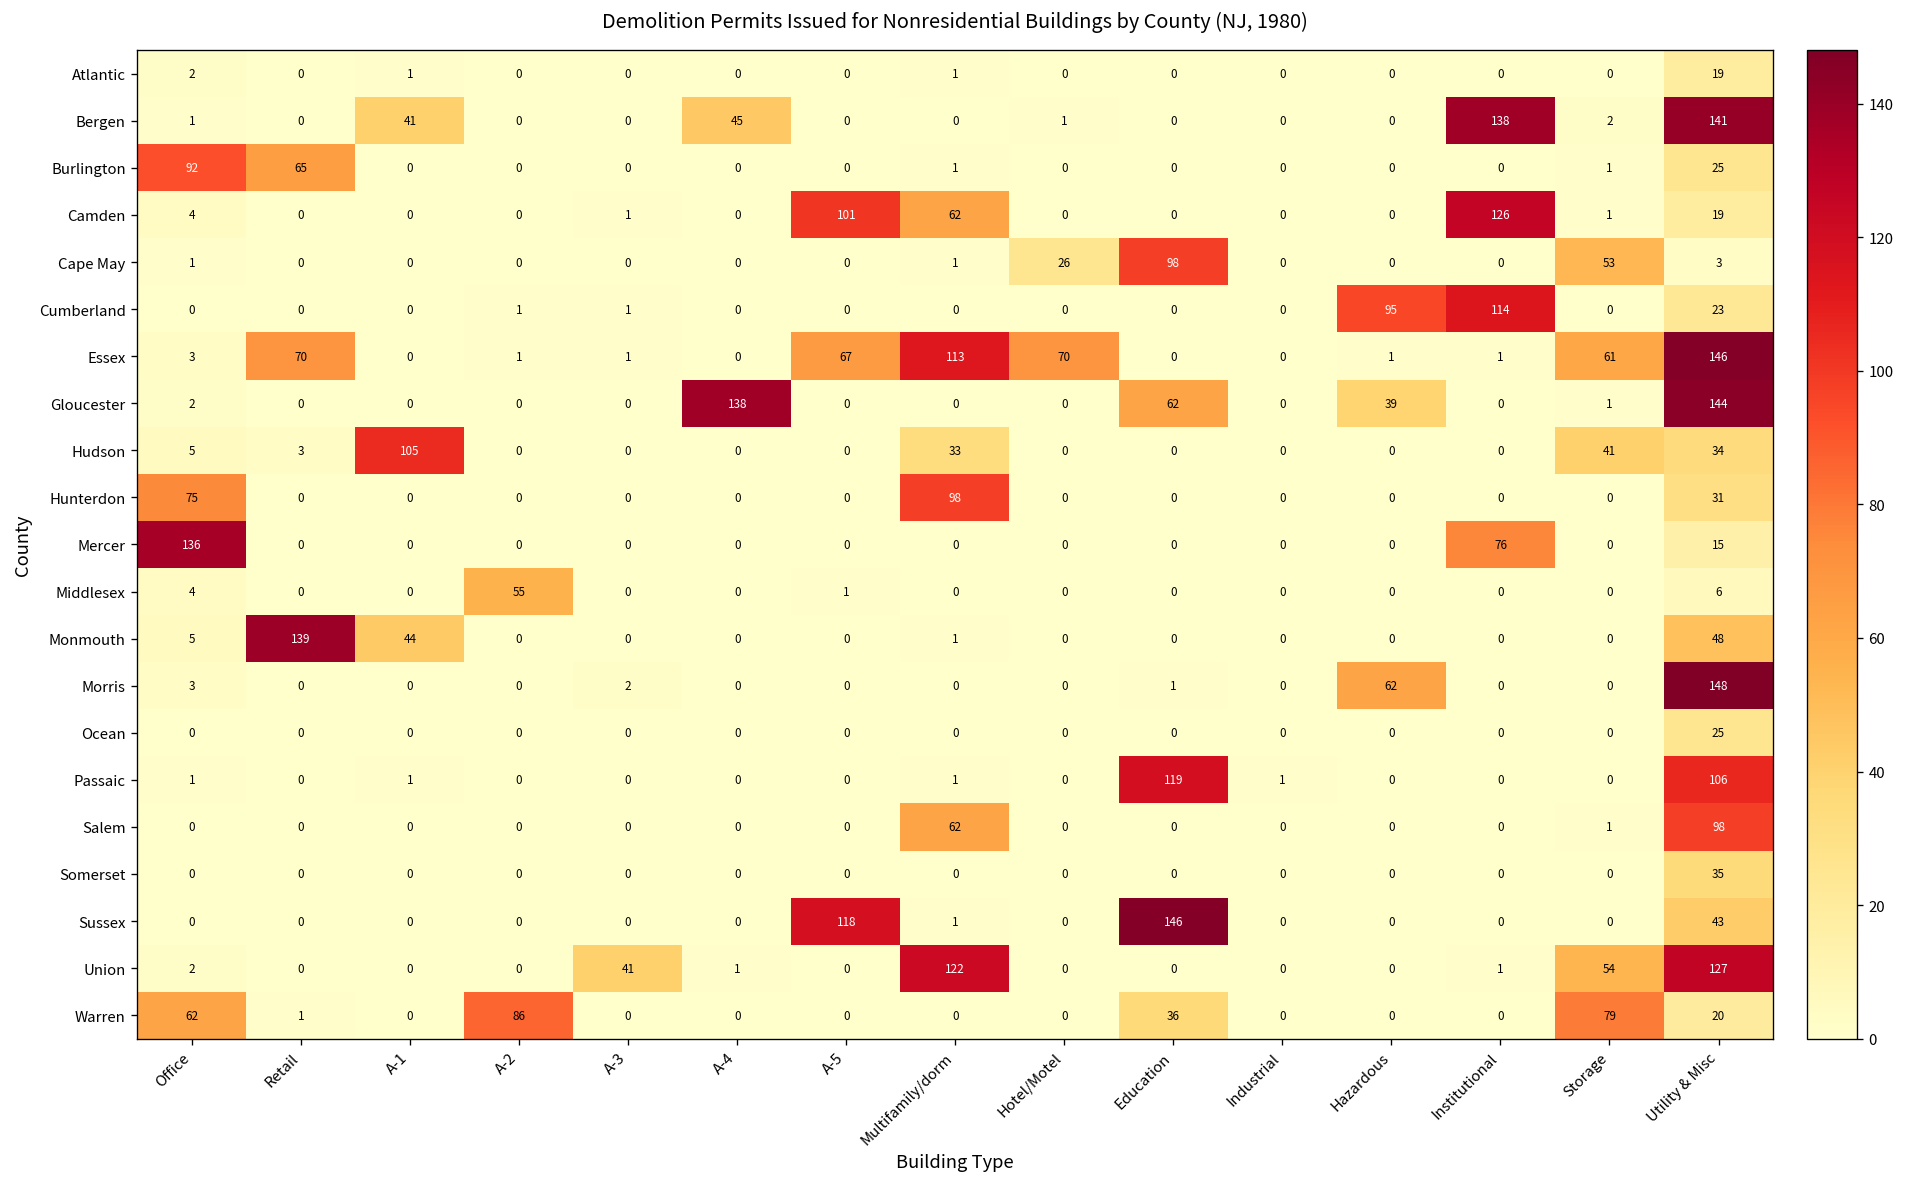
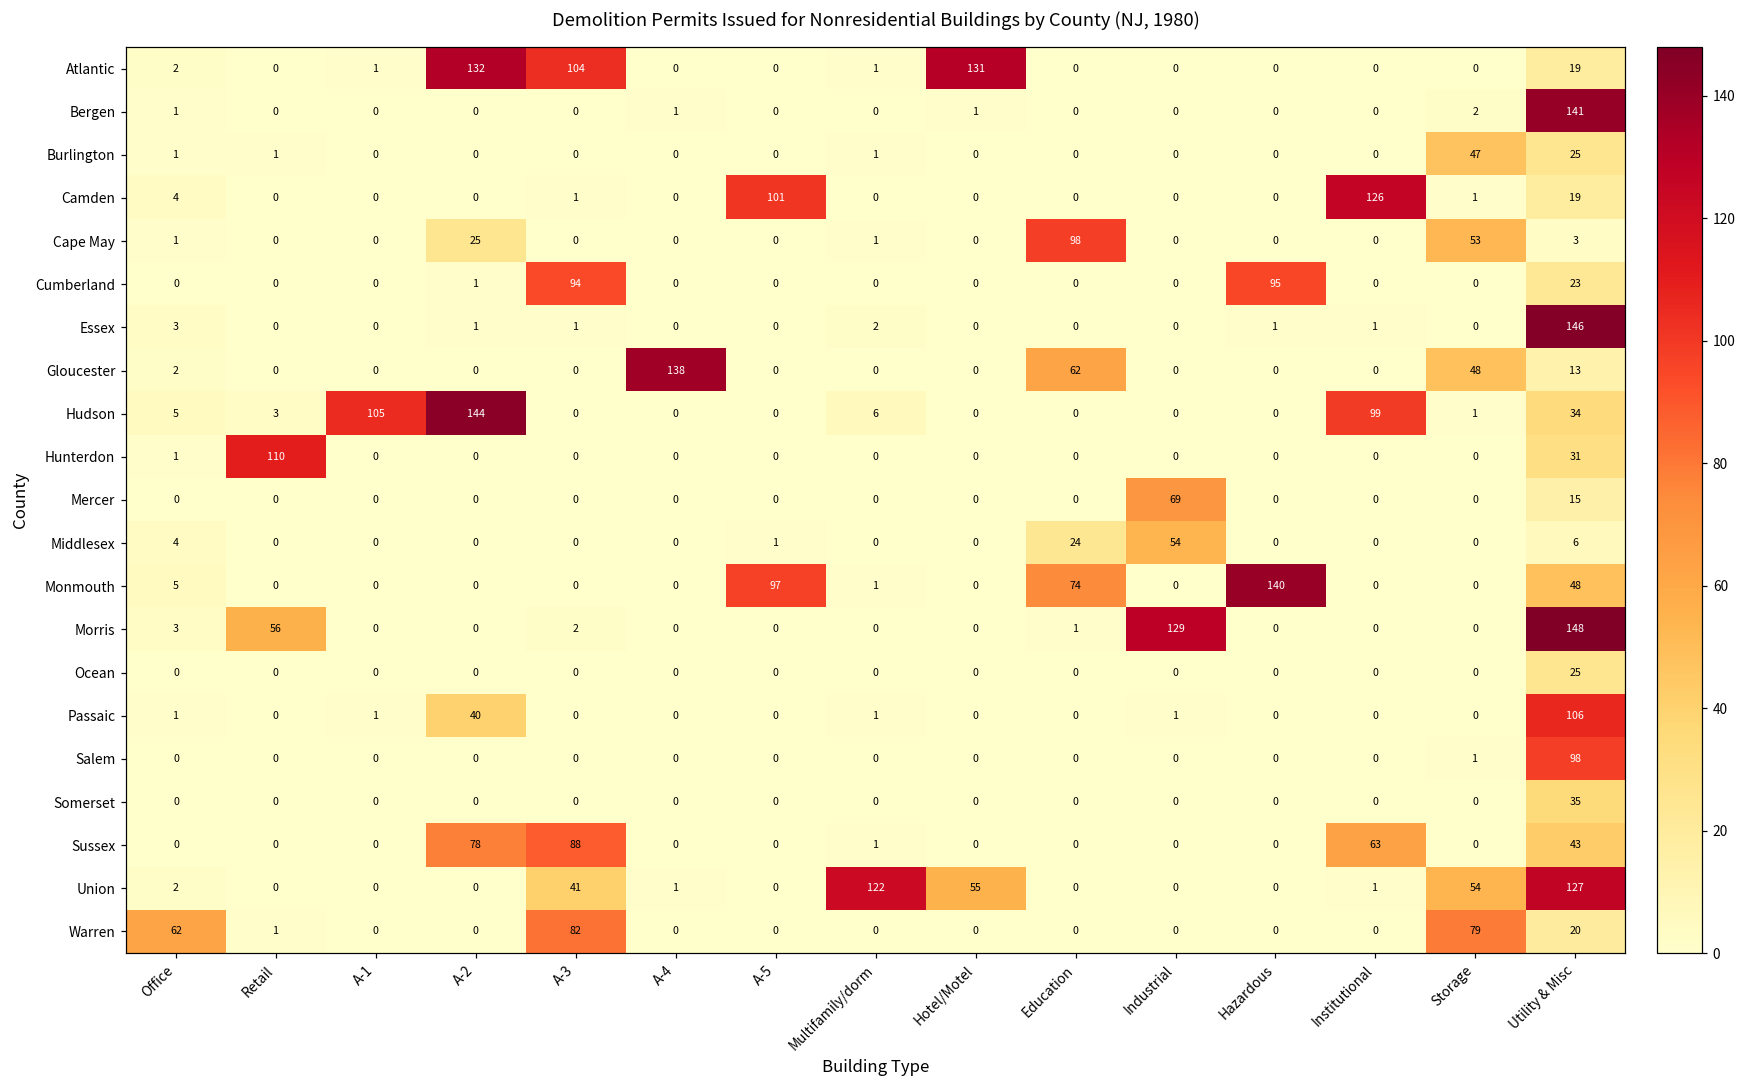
Atlantic, A-2: 0 -> 132
Atlantic, A-3: 0 -> 104
Atlantic, Hotel/Motel: 0 -> 131
Bergen, A-1: 41 -> 0
Bergen, A-4: 45 -> 1
Bergen, Institutional: 138 -> 0
Burlington, Office: 92 -> 1
Burlington, Retail: 65 -> 1
Burlington, Storage: 1 -> 47
Camden, Multifamily/dorm: 62 -> 0
Cape May, A-2: 0 -> 25
Cape May, Hotel/Motel: 26 -> 0
Cumberland, A-3: 1 -> 94
Cumberland, Institutional: 114 -> 0
Essex, Retail: 70 -> 0
Essex, A-5: 67 -> 0
Essex, Multifamily/dorm: 113 -> 2
Essex, Hotel/Motel: 70 -> 0
Essex, Storage: 61 -> 0
Gloucester, Hazardous: 39 -> 0
Gloucester, Storage: 1 -> 48
Gloucester, Utility & Misc: 144 -> 13
Hudson, A-2: 0 -> 144
Hudson, Multifamily/dorm: 33 -> 6
Hudson, Institutional: 0 -> 99
Hudson, Storage: 41 -> 1
Hunterdon, Office: 75 -> 1
Hunterdon, Retail: 0 -> 110
Hunterdon, Multifamily/dorm: 98 -> 0
Mercer, Office: 136 -> 0
Mercer, Industrial: 0 -> 69
Mercer, Institutional: 76 -> 0
Middlesex, A-2: 55 -> 0
Middlesex, Education: 0 -> 24
Middlesex, Industrial: 0 -> 54
Monmouth, Retail: 139 -> 0
Monmouth, A-1: 44 -> 0
Monmouth, A-5: 0 -> 97
Monmouth, Education: 0 -> 74
Monmouth, Hazardous: 0 -> 140
Morris, Retail: 0 -> 56
Morris, Industrial: 0 -> 129
Morris, Hazardous: 62 -> 0
Passaic, A-2: 0 -> 40
Passaic, Education: 119 -> 0
Salem, Multifamily/dorm: 62 -> 0
Sussex, A-2: 0 -> 78
Sussex, A-3: 0 -> 88
Sussex, A-5: 118 -> 0
Sussex, Education: 146 -> 0
Sussex, Institutional: 0 -> 63
Union, Hotel/Motel: 0 -> 55
Warren, A-2: 86 -> 0
Warren, A-3: 0 -> 82
Warren, Education: 36 -> 0
